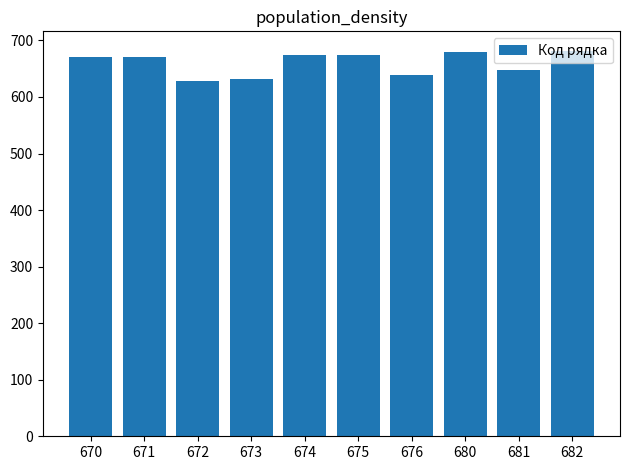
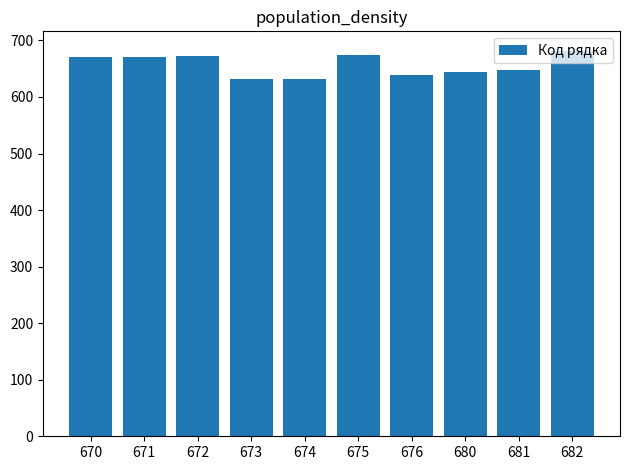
672: 630 -> 670
674: 670 -> 630
680: 680 -> 640
